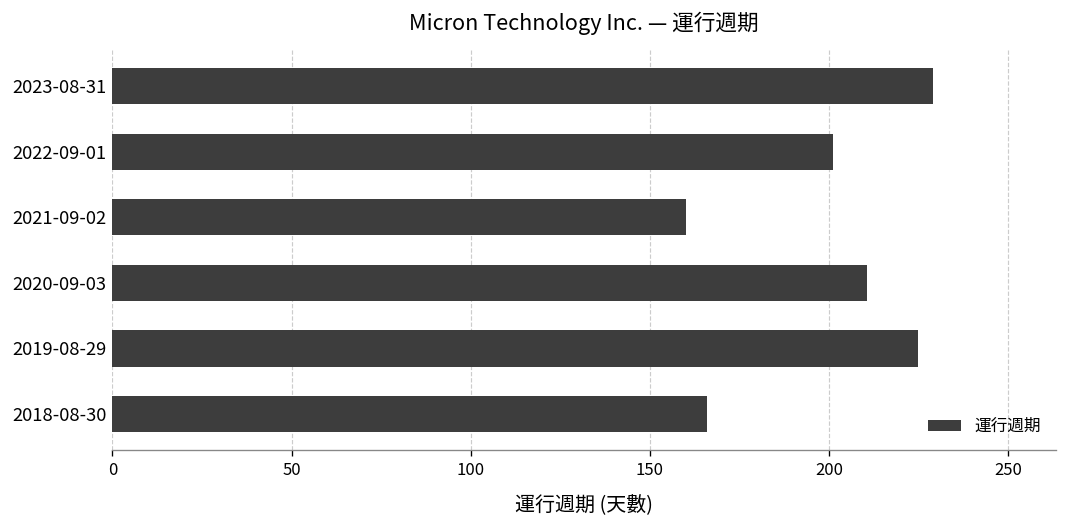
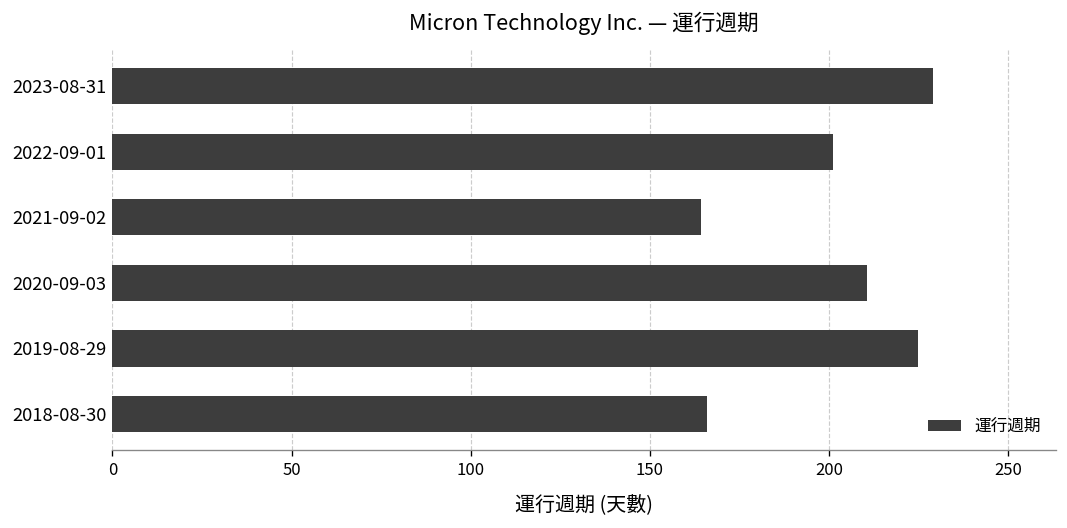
2021-09-02: 160 -> 164
